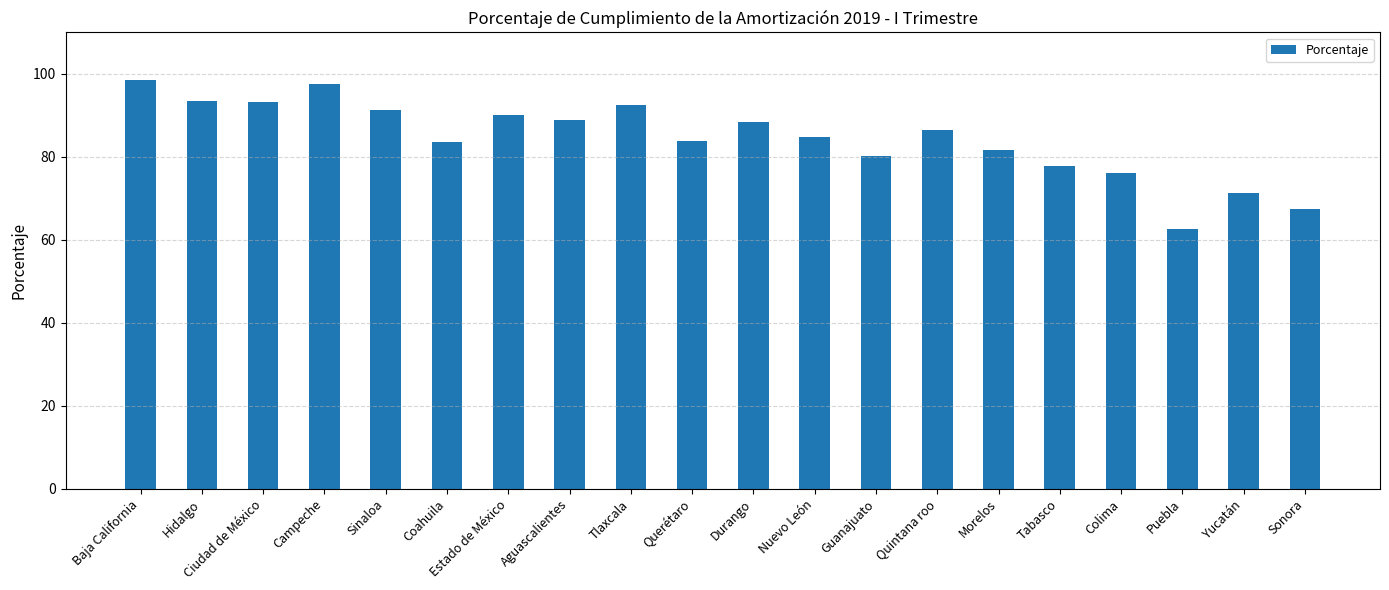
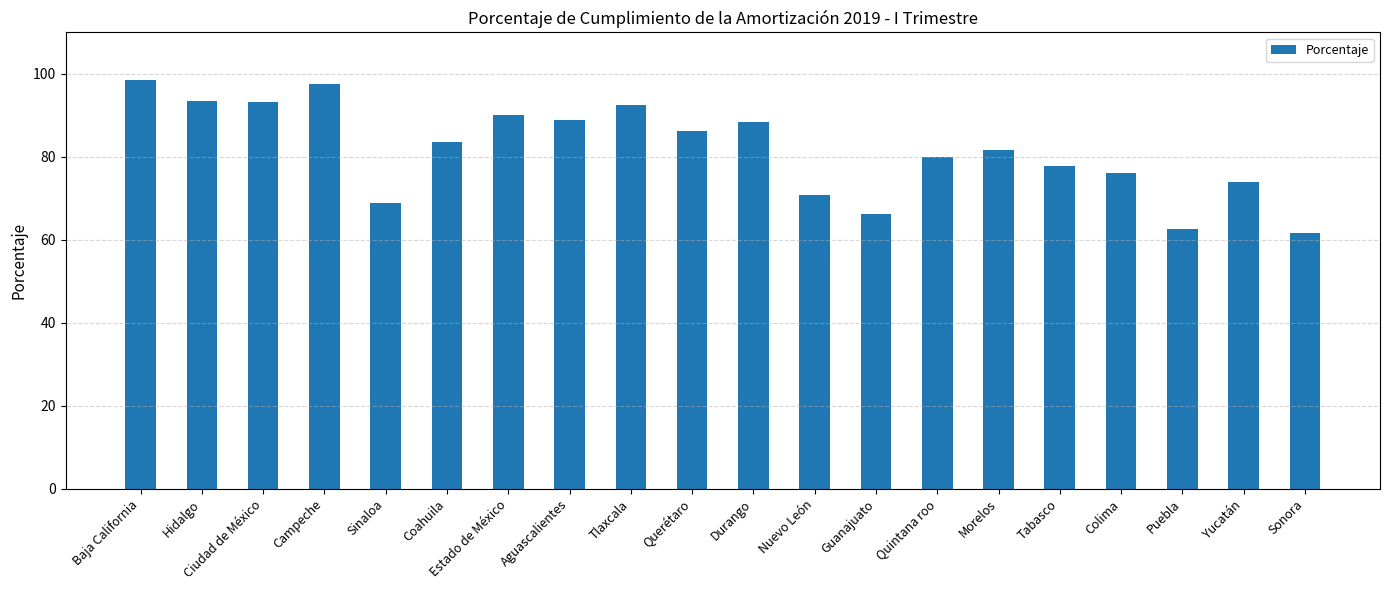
Sinaloa: 91 -> 69
Querétaro: 84 -> 86
Nuevo León: 85 -> 71
Guanajuato: 80 -> 66
Quintana roo: 87 -> 80
Yucatán: 71 -> 74
Sonora: 67 -> 62
